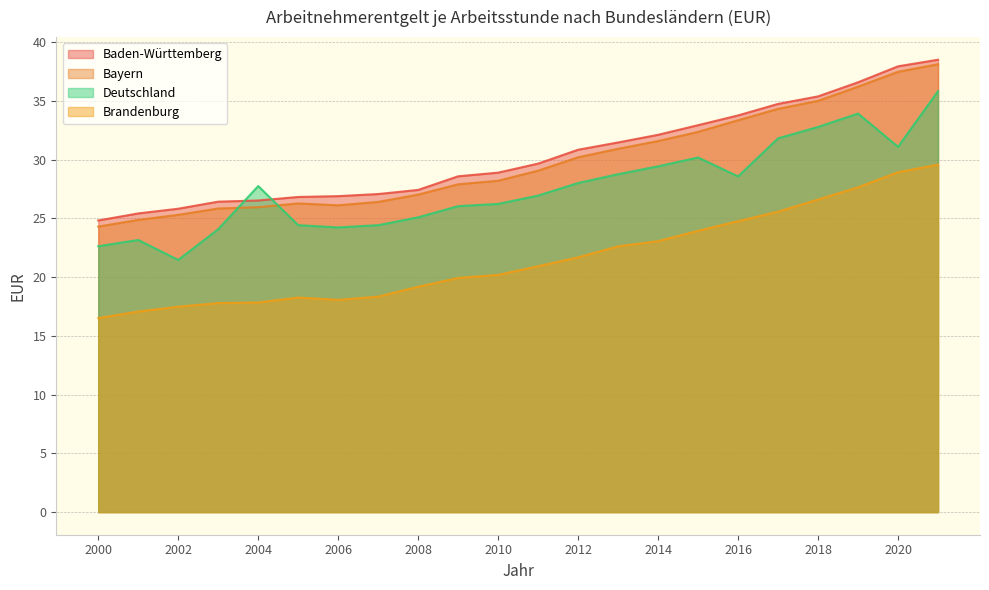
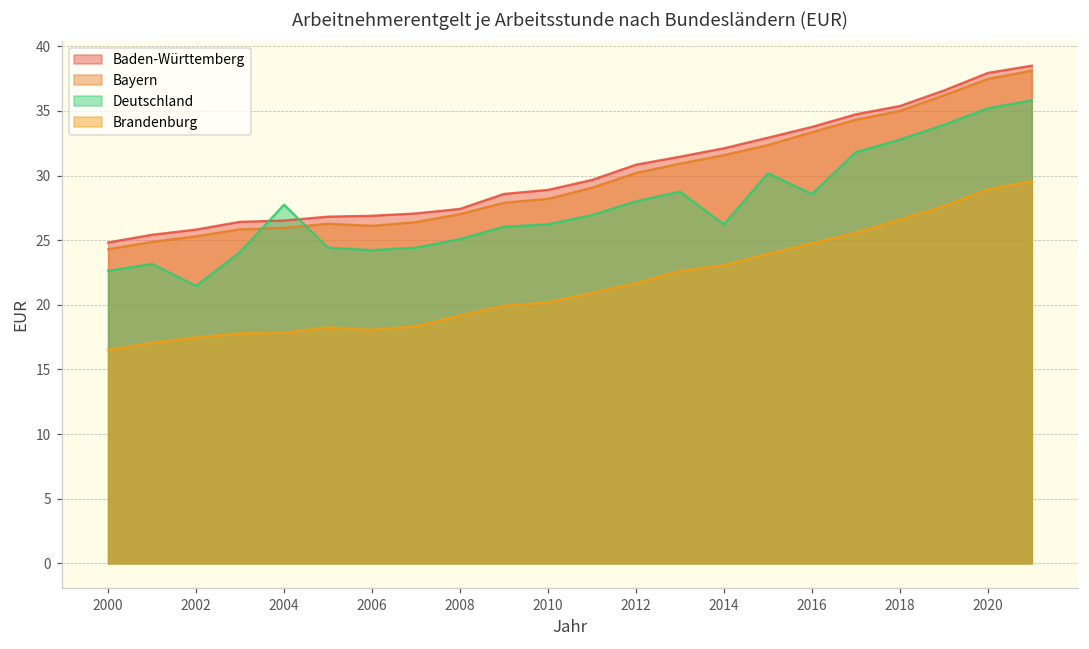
Deutschland, 2014: 29.4 -> 26.2
Deutschland, 2020: 31.1 -> 35.2
